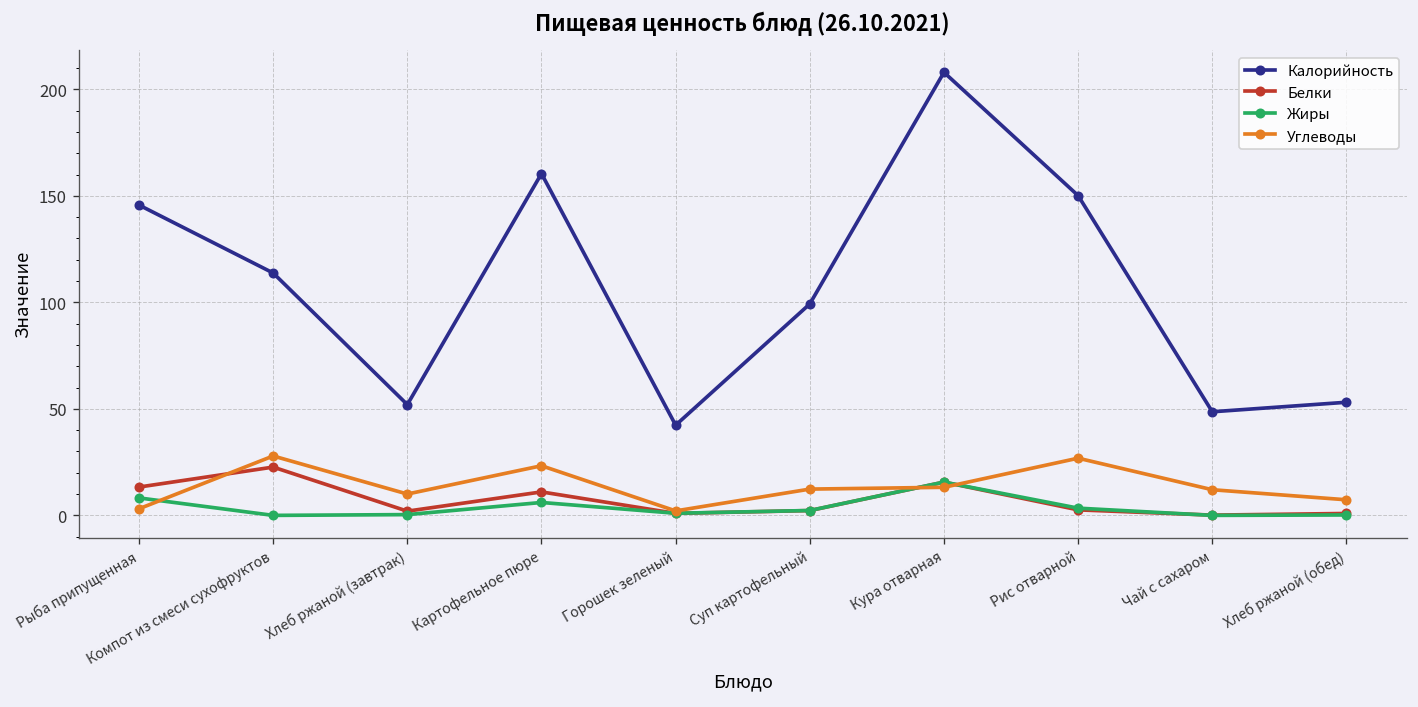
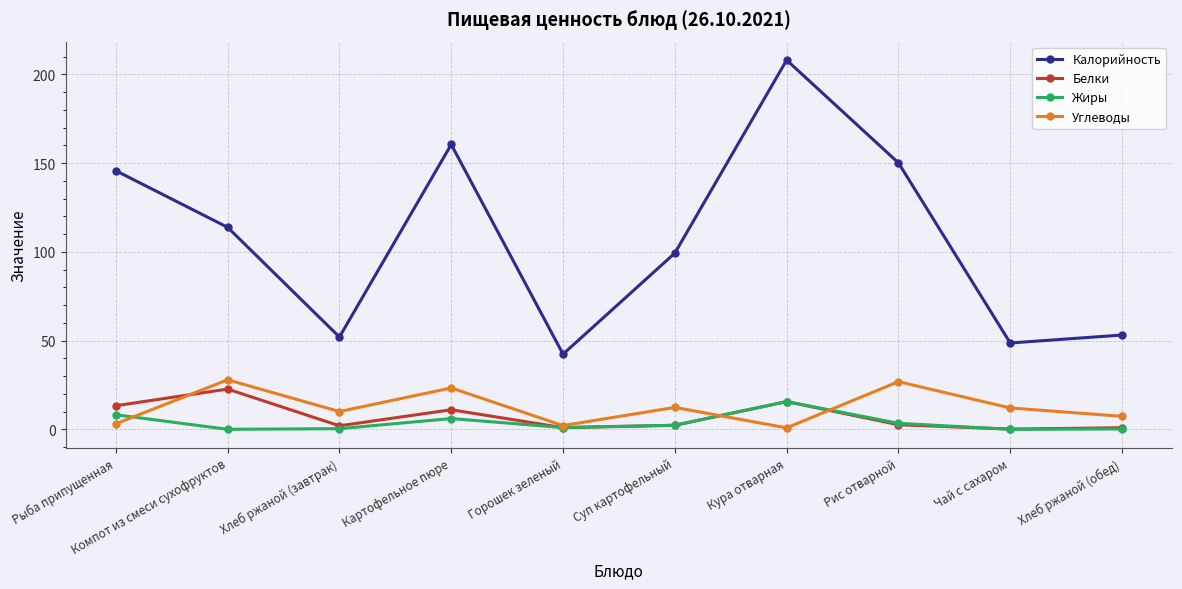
Углеводы, Кура отварная: 13 -> 1
